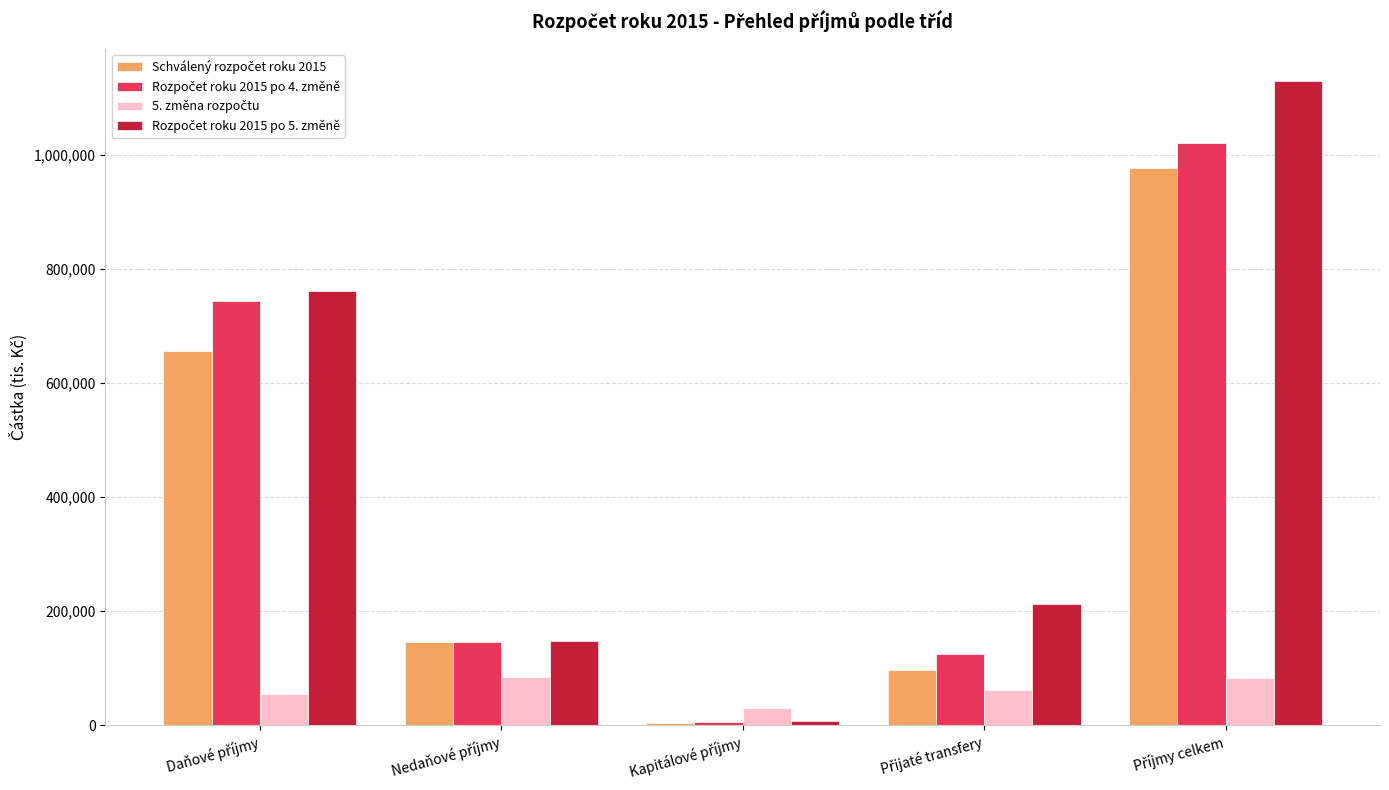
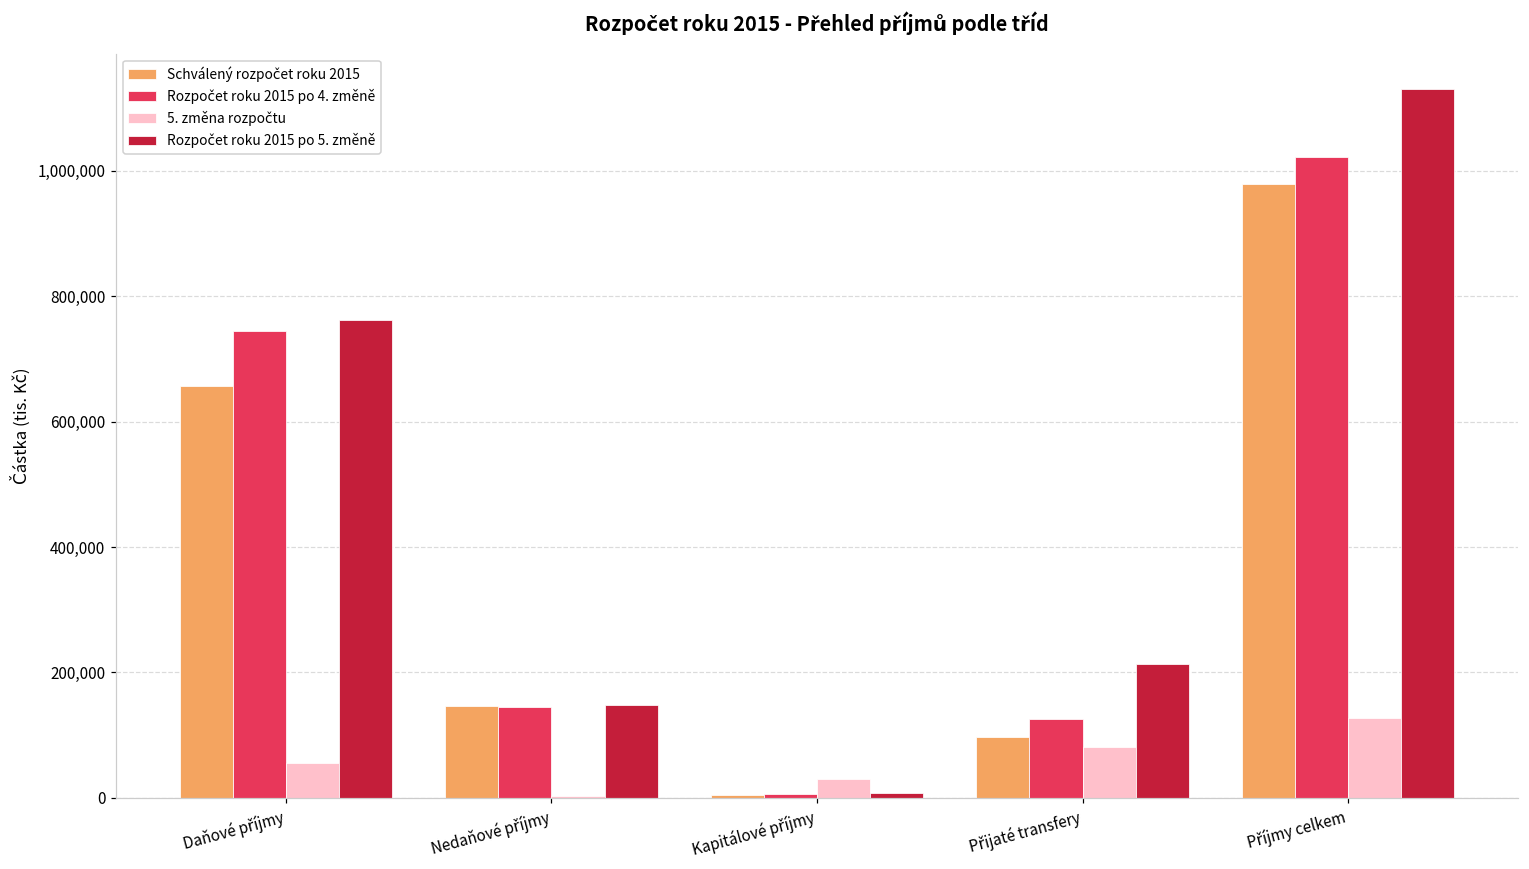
5. změna rozpočtu, Nedaňové příjmy: 80,000 -> 0
5. změna rozpočtu, Přijaté transfery: 60,000 -> 80,000
5. změna rozpočtu, Příjmy celkem: 80,000 -> 130,000
